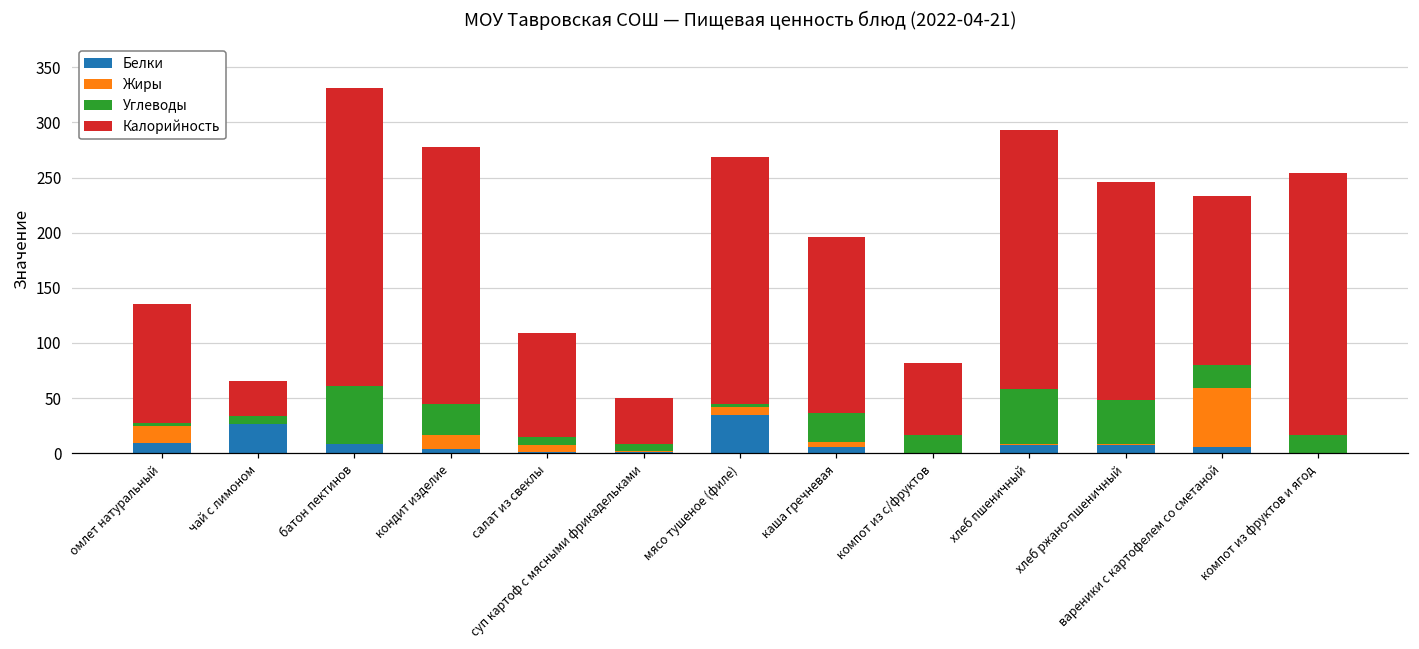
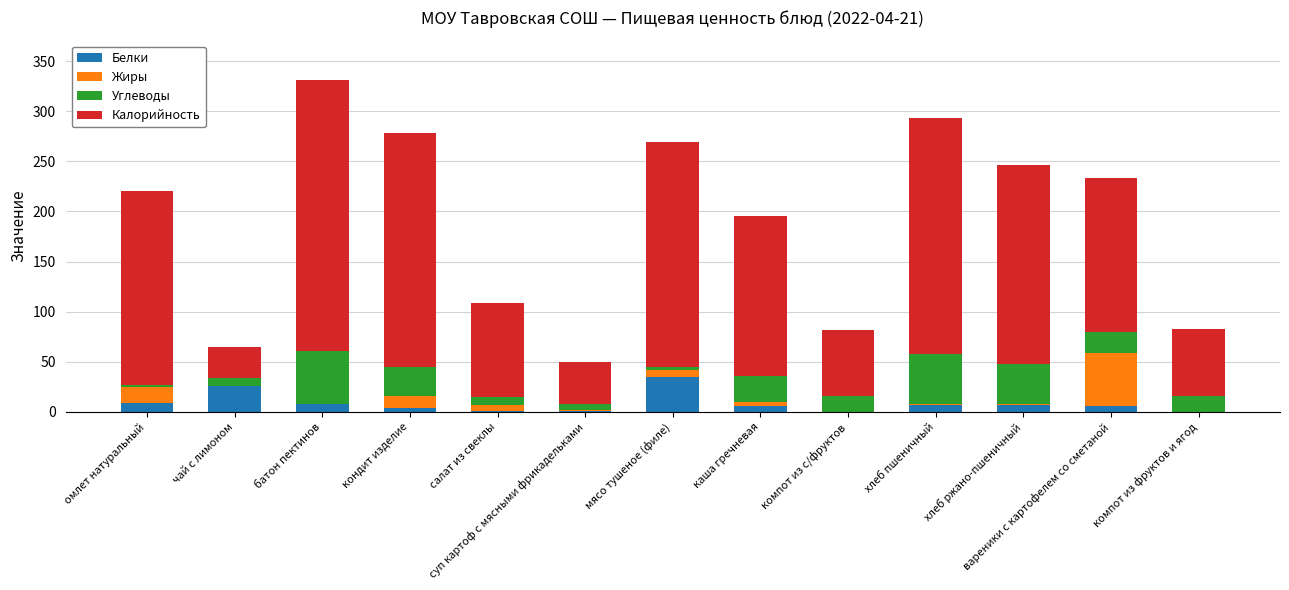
Калорийность, омлет натуральный: 108 -> 193
Калорийность, компот из фруктов и ягод: 238 -> 67
